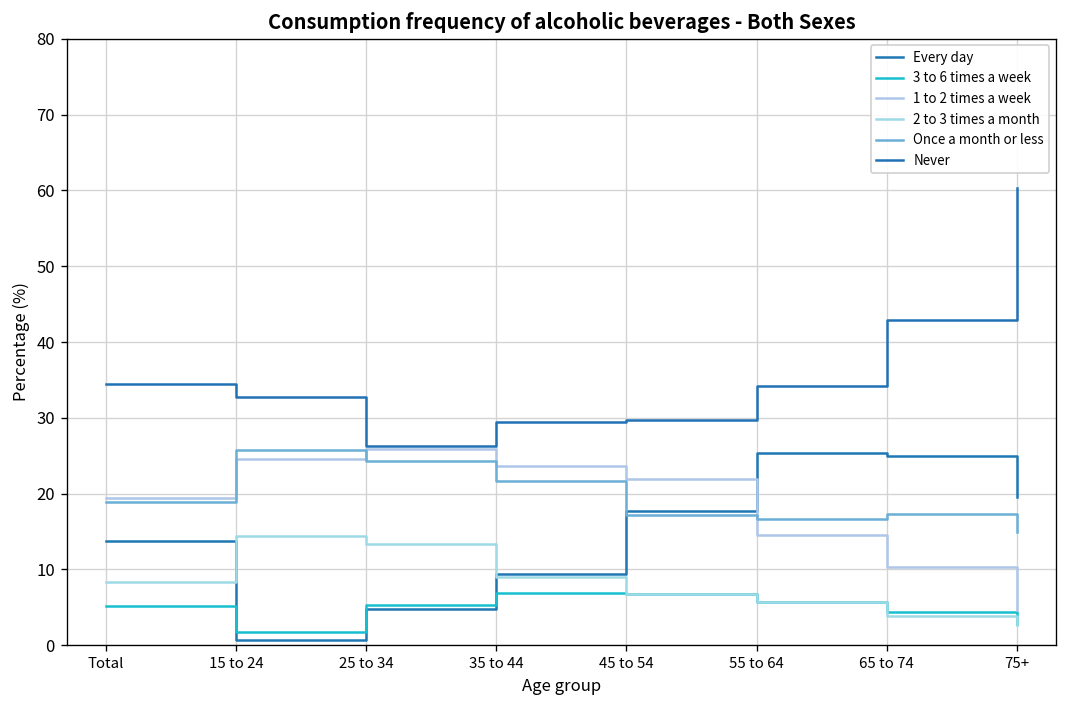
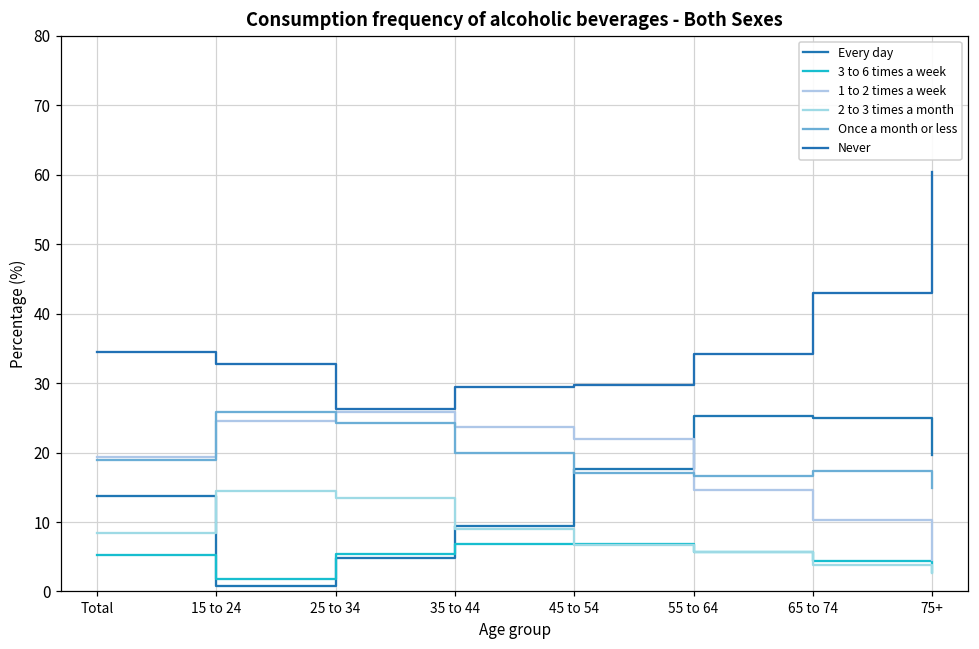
Once a month or less, 35 to 44: 22 -> 20
